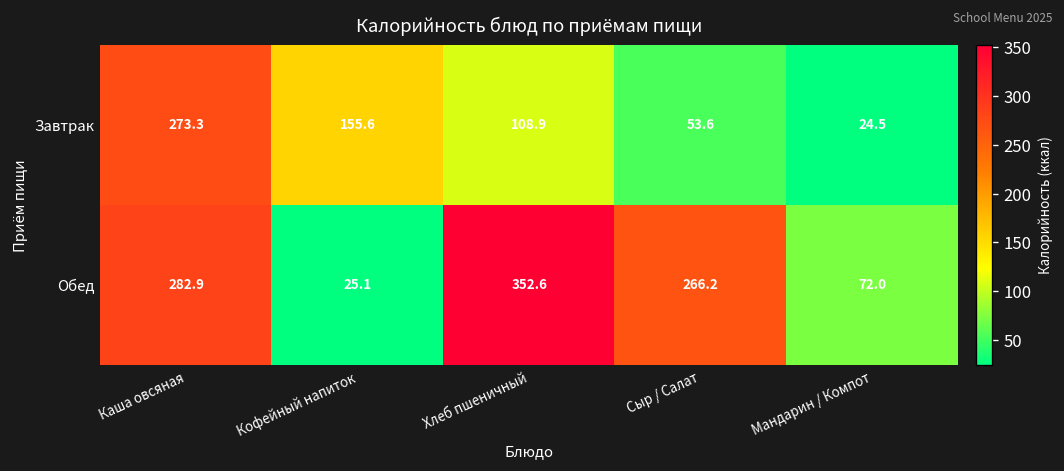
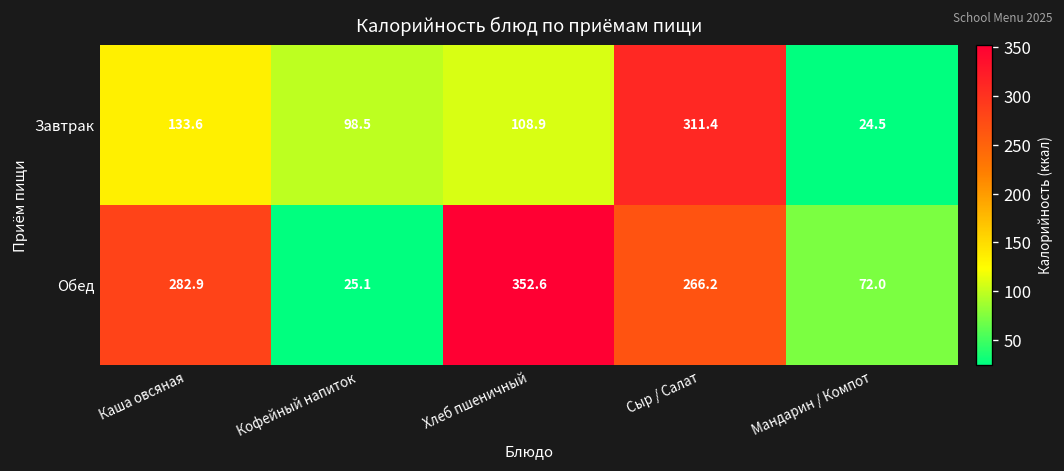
Завтрак, Каша овсяная: 273.3 -> 133.6
Завтрак, Кофейный напиток: 155.6 -> 98.5
Завтрак, Сыр / Салат: 53.6 -> 311.4
